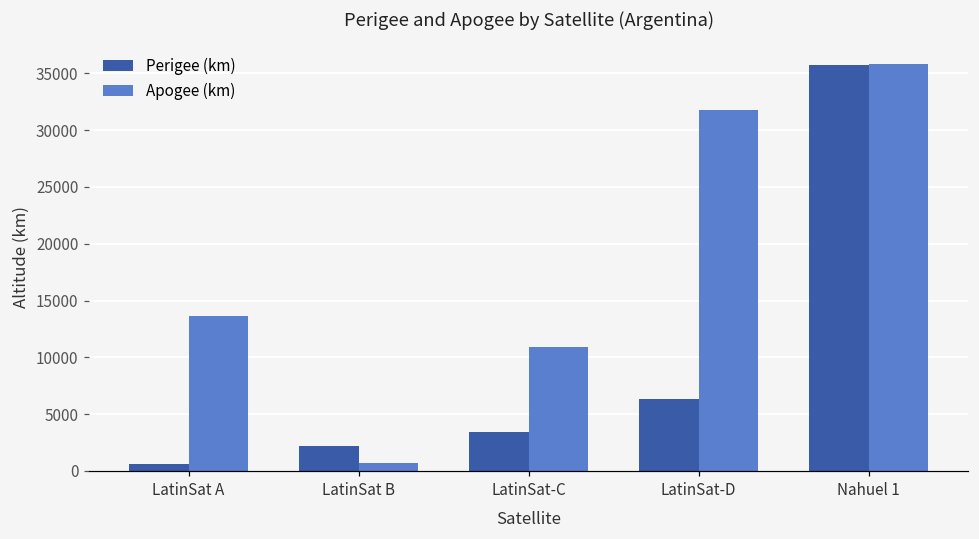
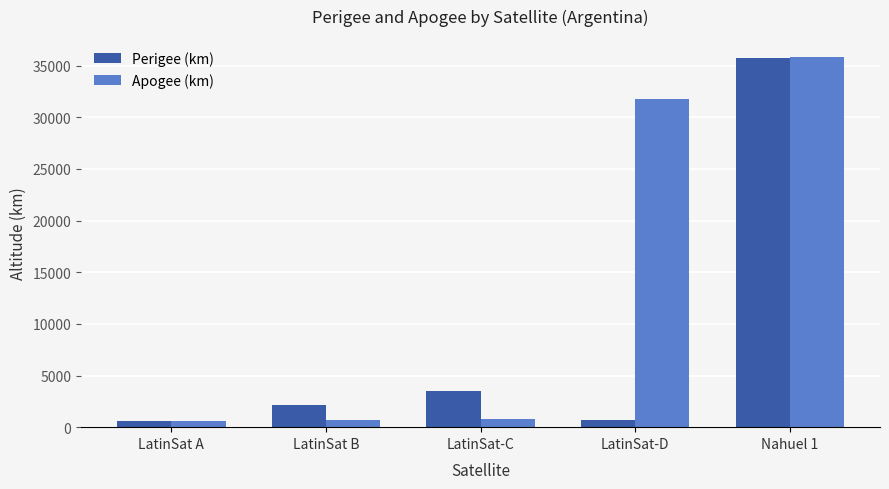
Apogee (km), LatinSat A: 13700 -> 600
Apogee (km), LatinSat-C: 10900 -> 800
Perigee (km), LatinSat-D: 6400 -> 700
